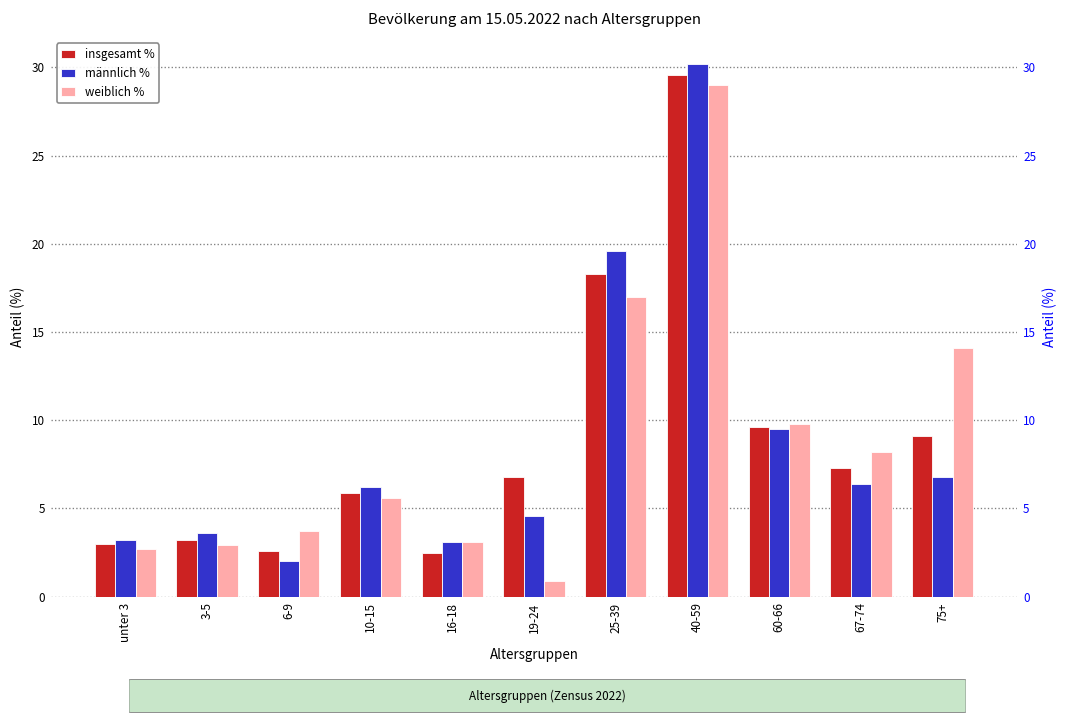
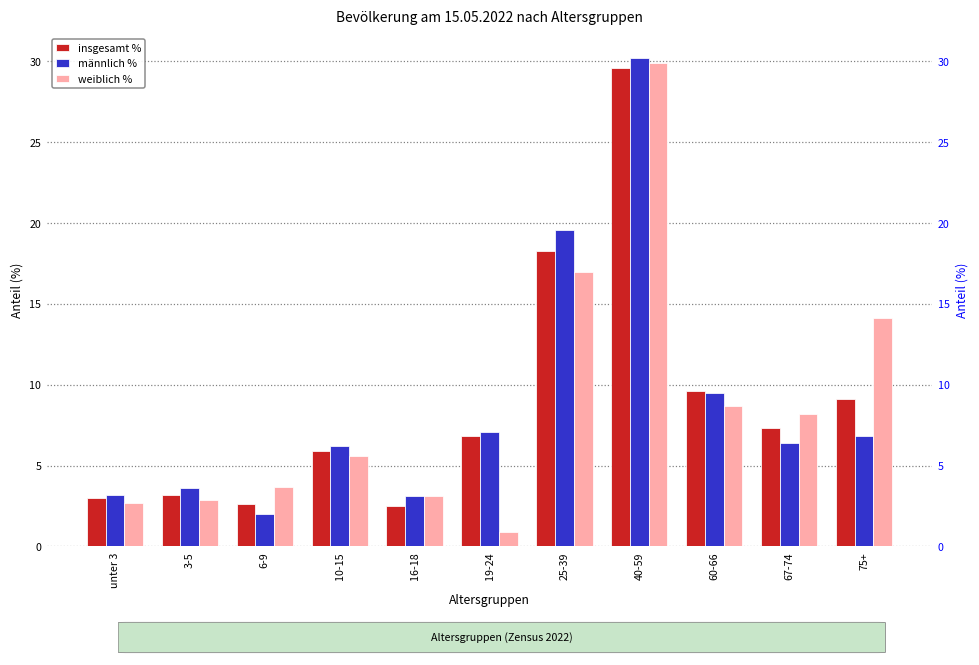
männlich %, 19-24: 4.6 -> 7.1
weiblich %, 40-59: 29.0 -> 29.9
weiblich %, 60-66: 9.8 -> 8.7
